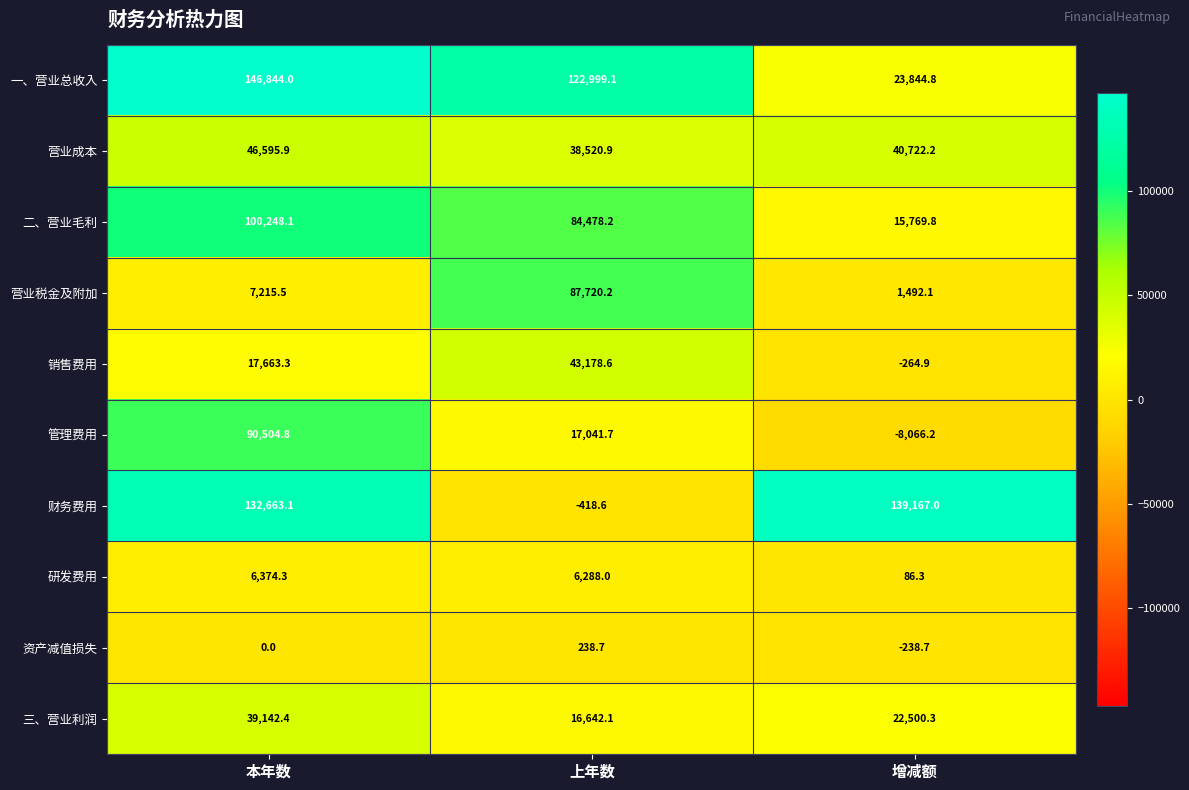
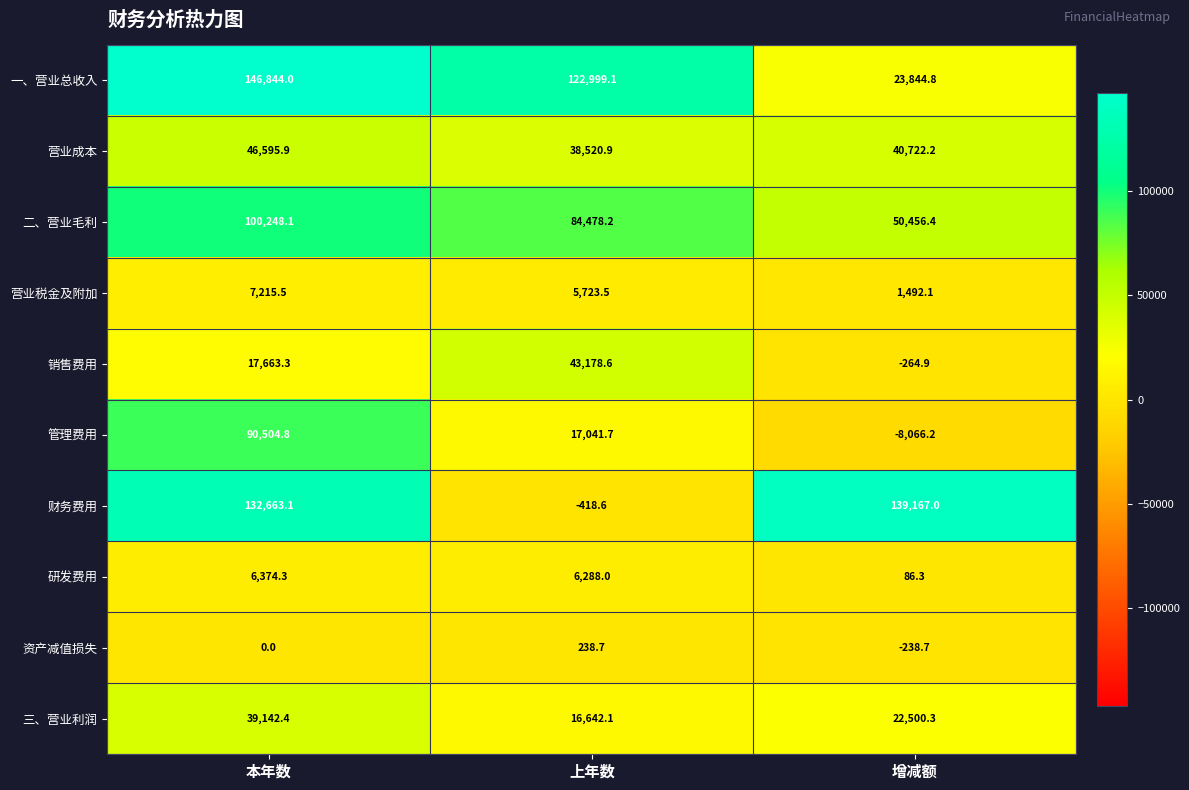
二、营业毛利, 增减额: 15,769.8 -> 50,456.4
营业税金及附加, 上年数: 87,720.2 -> 5,723.5
